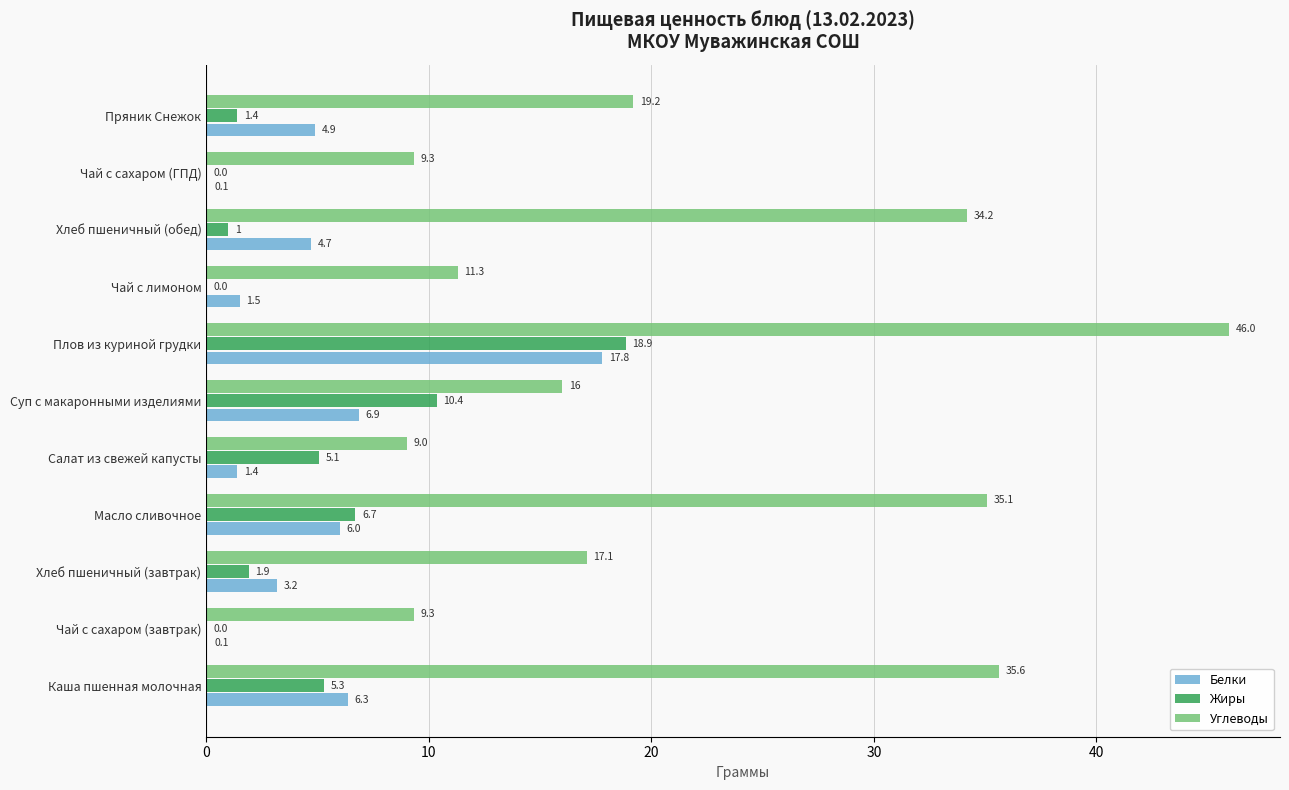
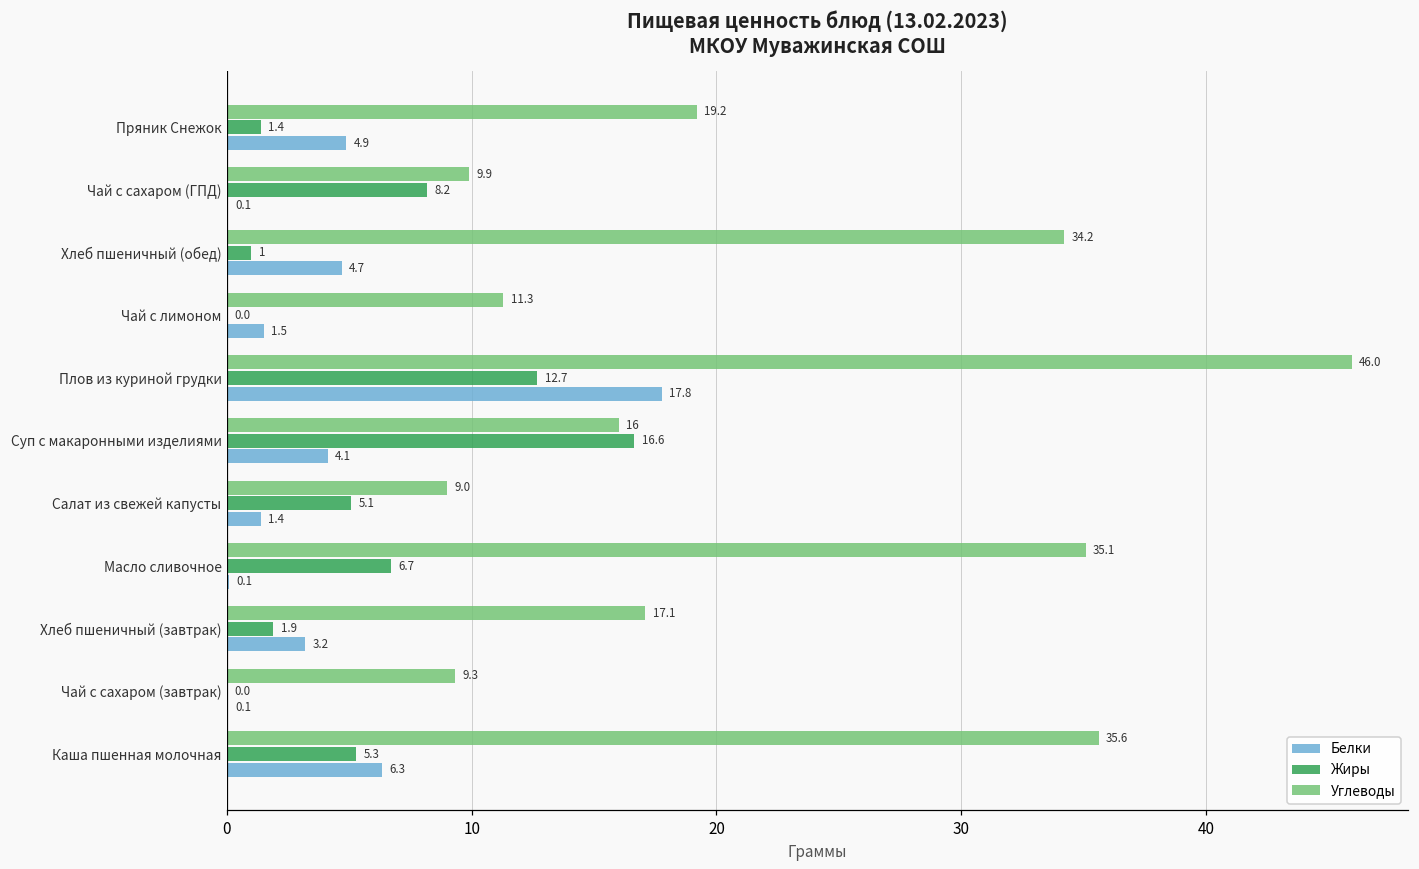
Углеводы, Чай с сахаром (ГПД): 9.3 -> 9.9
Жиры, Чай с сахаром (ГПД): 0.0 -> 8.2
Жиры, Плов из куриной грудки: 18.9 -> 12.7
Жиры, Суп с макаронными изделиями: 10.4 -> 16.6
Белки, Суп с макаронными изделиями: 6.9 -> 4.1
Белки, Масло сливочное: 6.0 -> 0.1
